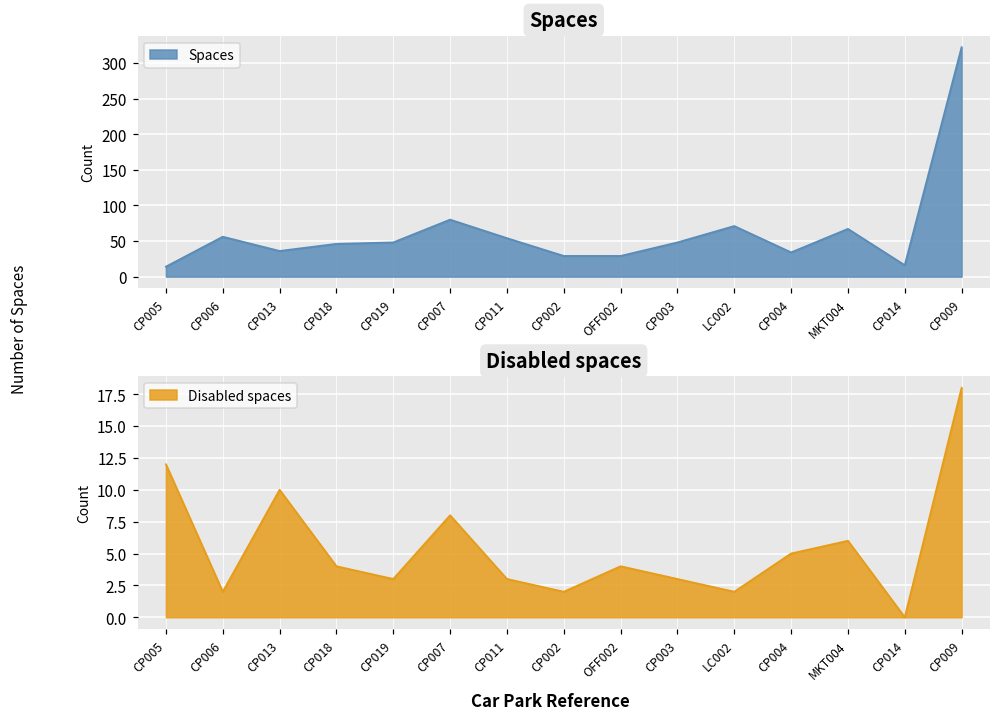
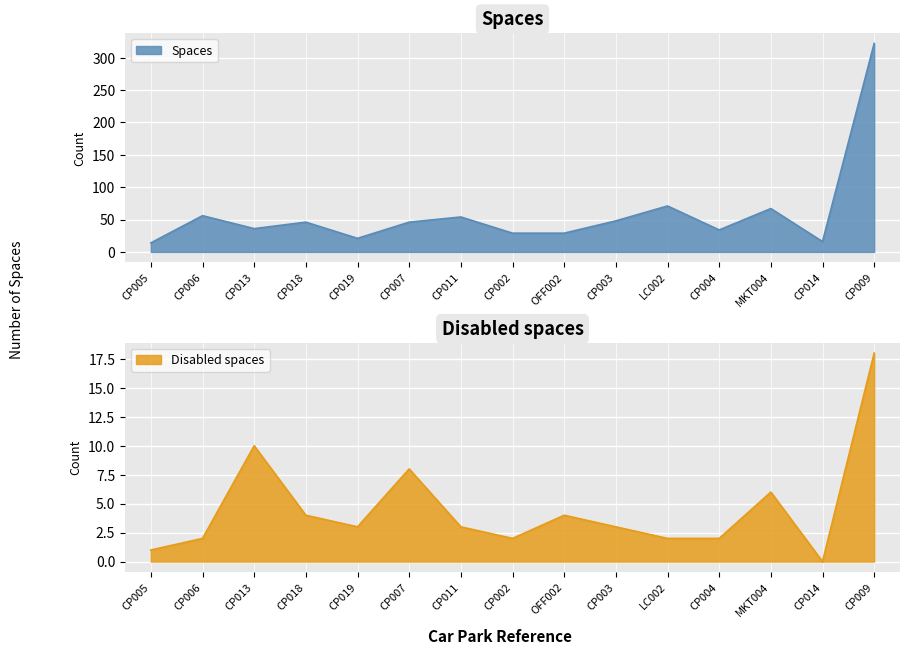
Spaces, CP019: 50 -> 20
Spaces, CP007: 80 -> 50
Disabled spaces, CP005: 12 -> 1
Disabled spaces, CP004: 5 -> 2
